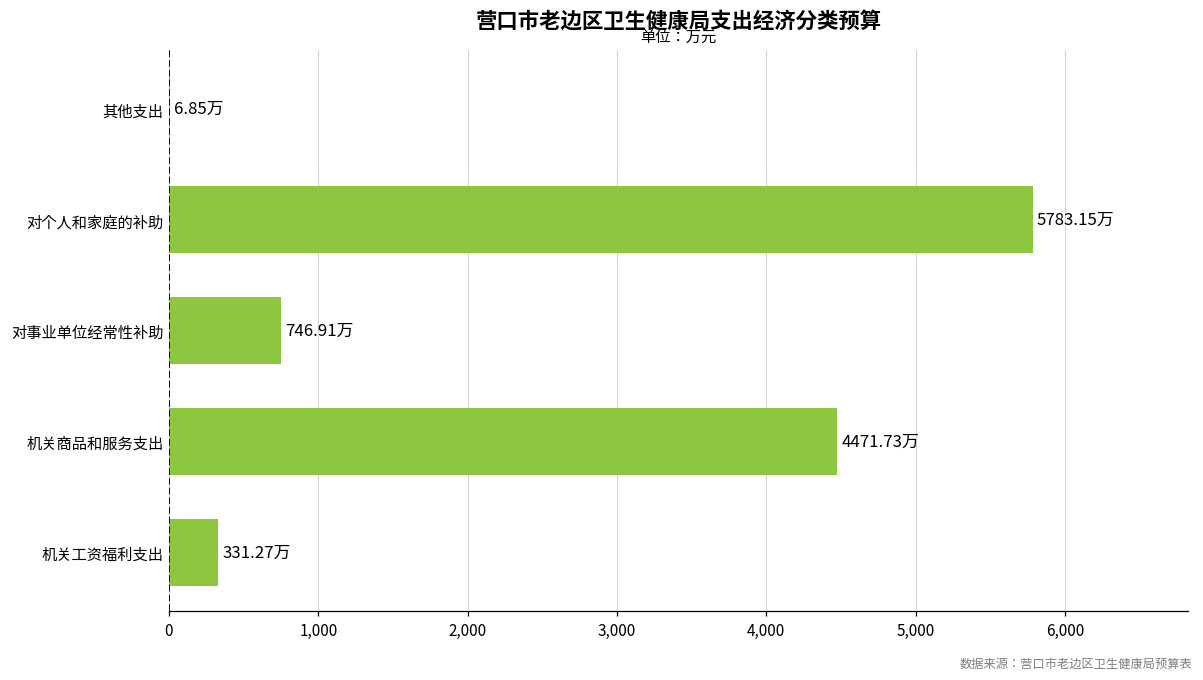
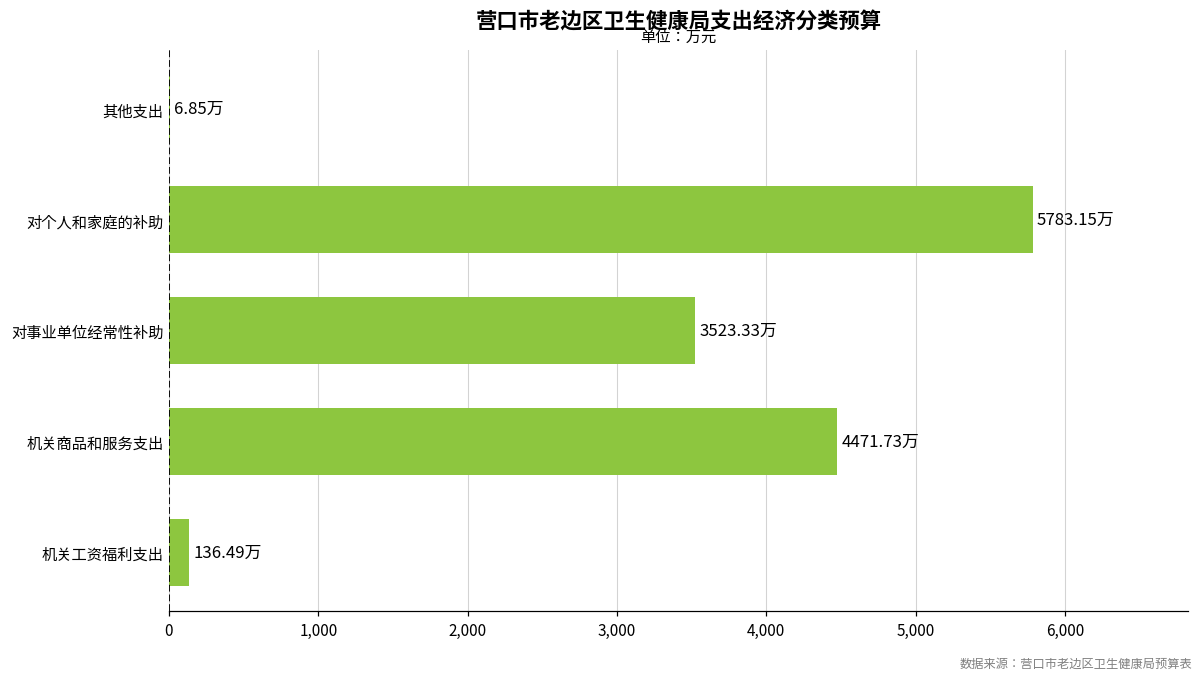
对事业单位经常性补助: 746.91万 -> 3523.33万
机关工资福利支出: 331.27万 -> 136.49万
